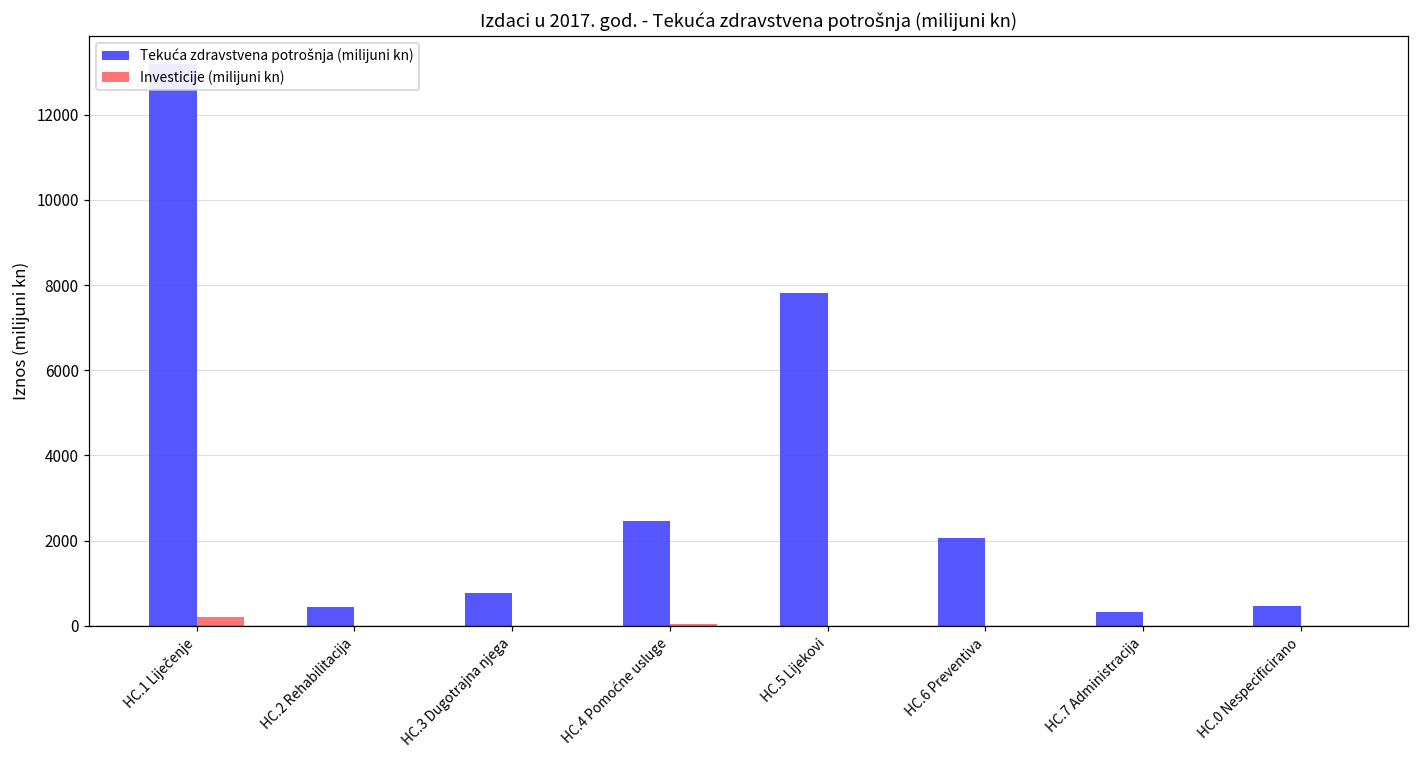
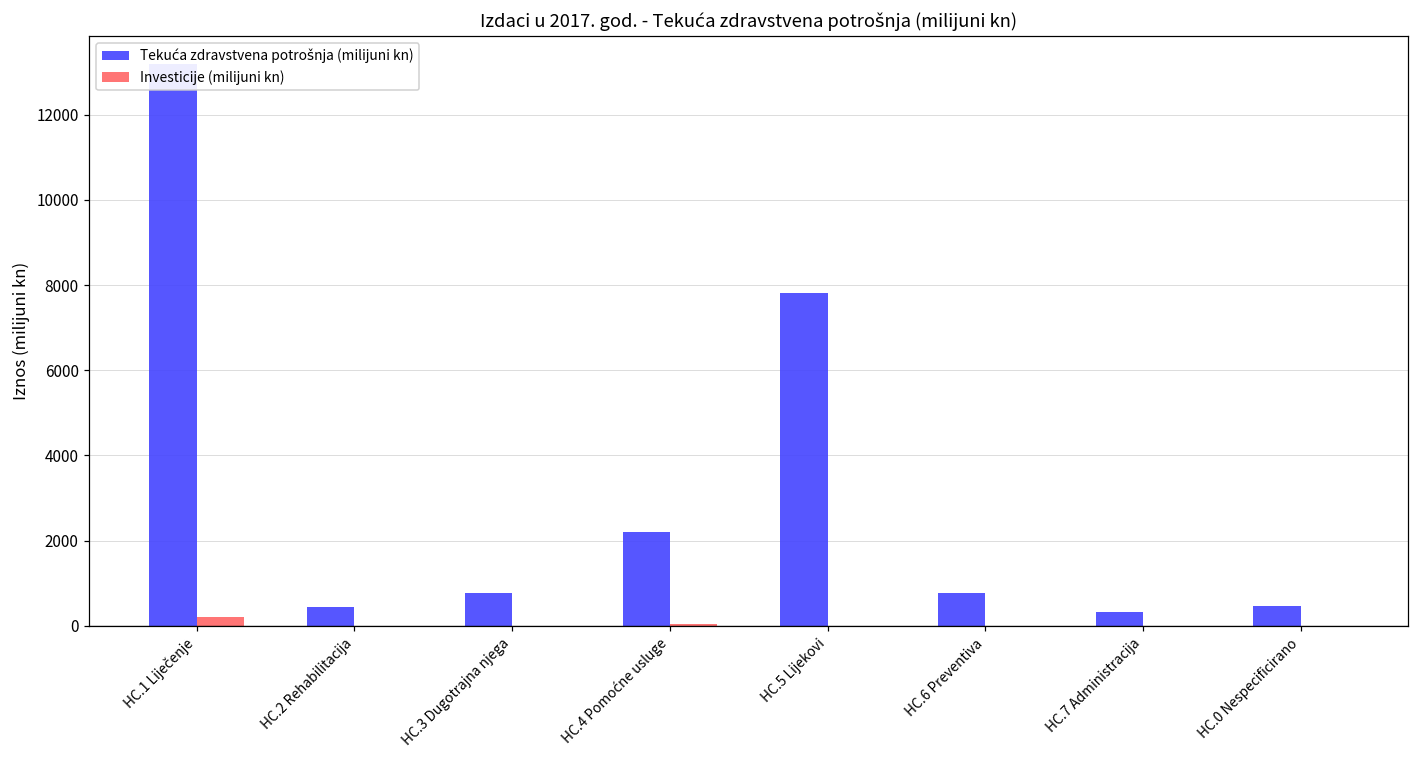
Tekuća zdravstvena potrošnja (milijuni kn), HC.4 Pomoćne usluge: 2500 -> 2200
Tekuća zdravstvena potrošnja (milijuni kn), HC.6 Preventiva: 2100 -> 800
